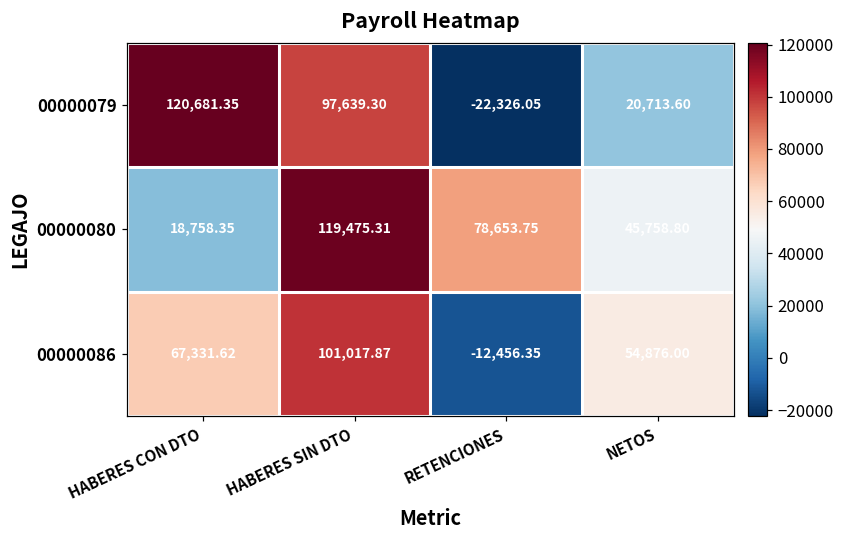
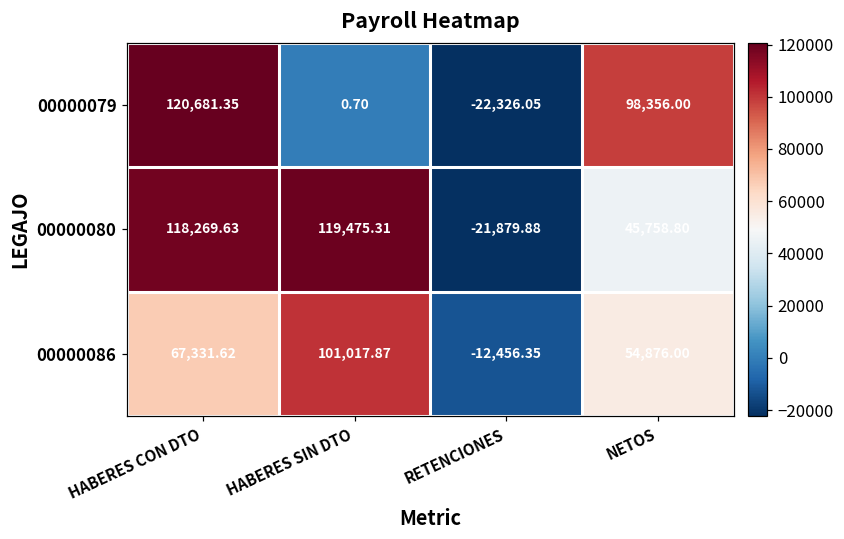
00000079, HABERES SIN DTO: 97,639.30 -> 0.70
00000079, NETOS: 20,713.60 -> 98,356.00
00000080, HABERES CON DTO: 18,758.35 -> 118,269.63
00000080, RETENCIONES: 78,653.75 -> -21,879.88
